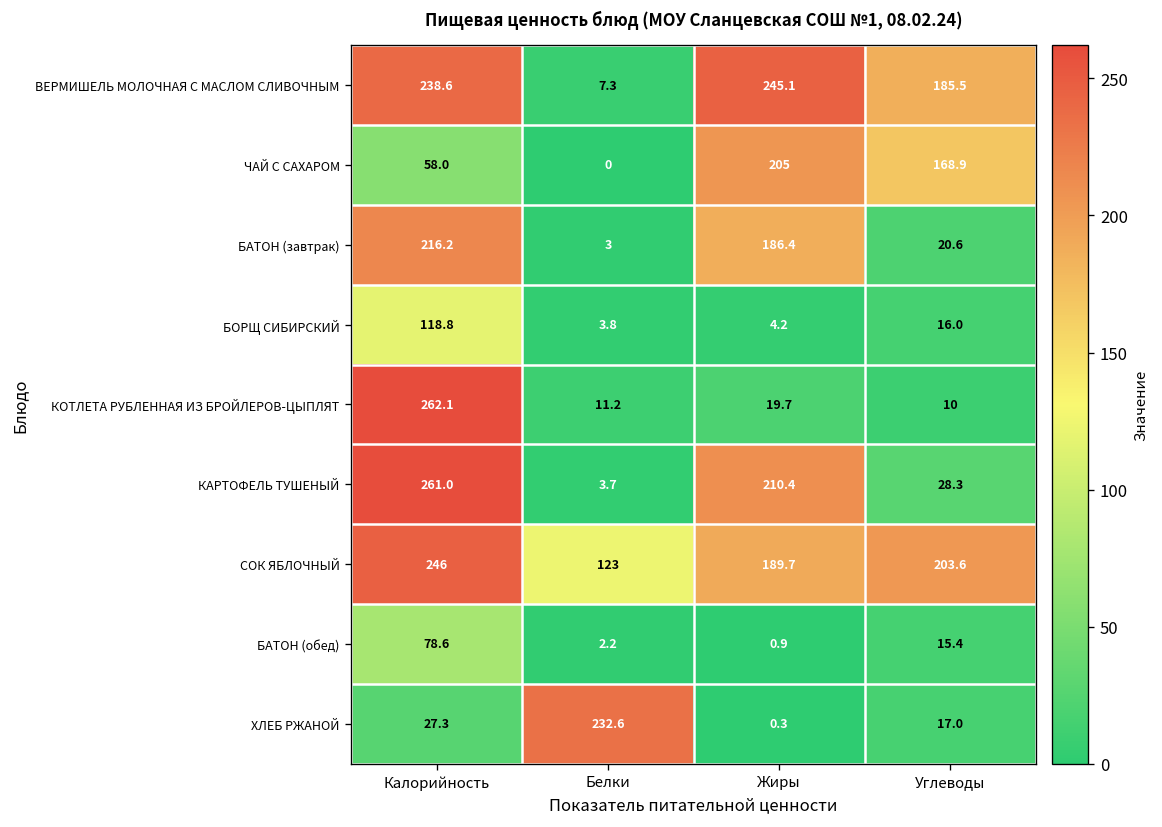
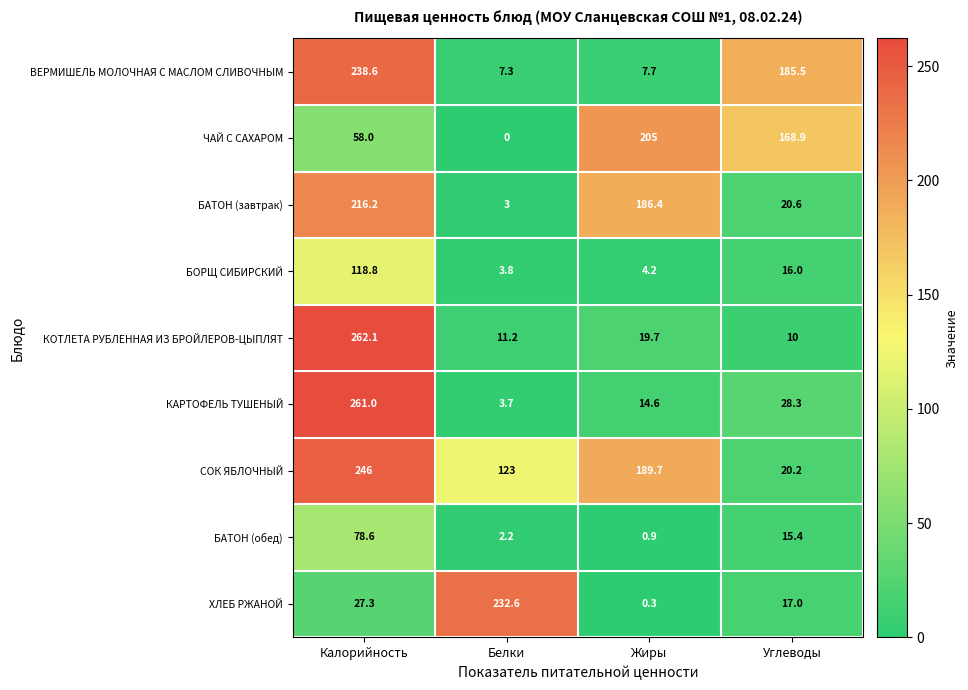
ВЕРМИШЕЛЬ МОЛОЧНАЯ С МАСЛОМ СЛИВОЧНЫМ, Жиры: 245.1 -> 7.7
КАРТОФЕЛЬ ТУШЕНЫЙ, Жиры: 210.4 -> 14.6
СОК ЯБЛОЧНЫЙ, Углеводы: 203.6 -> 20.2
